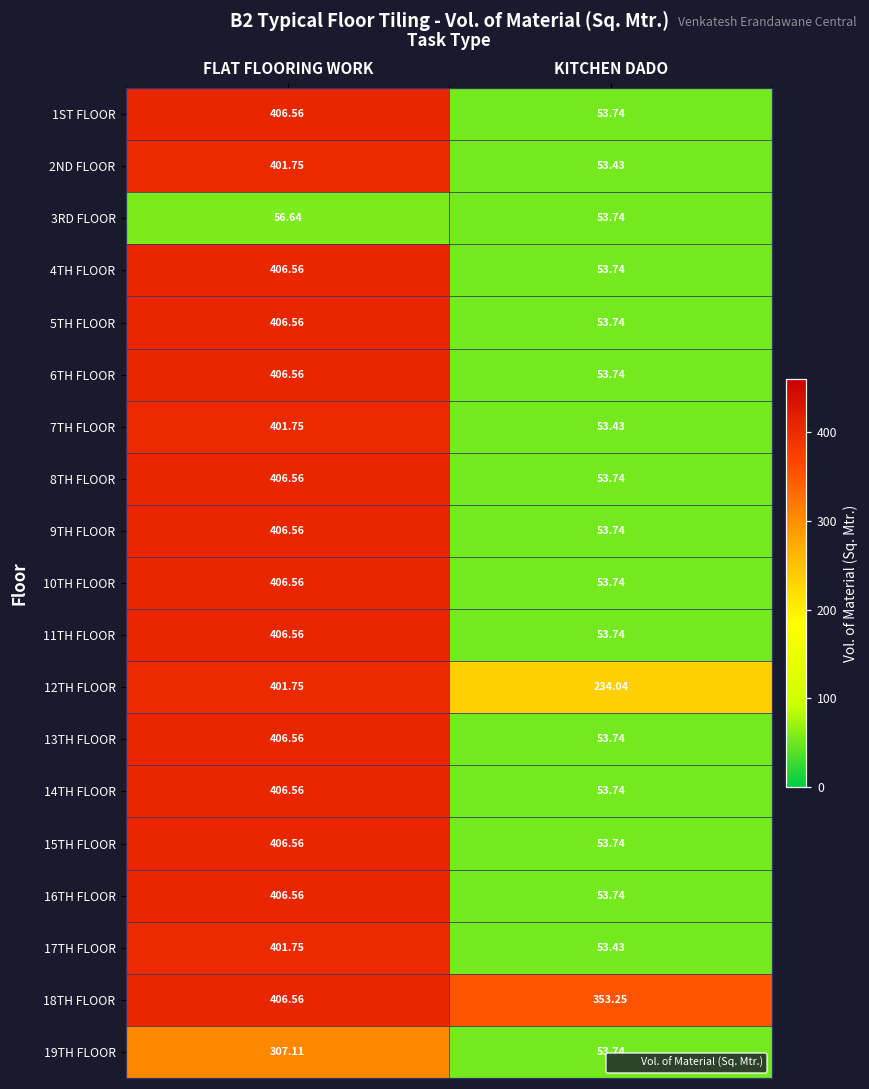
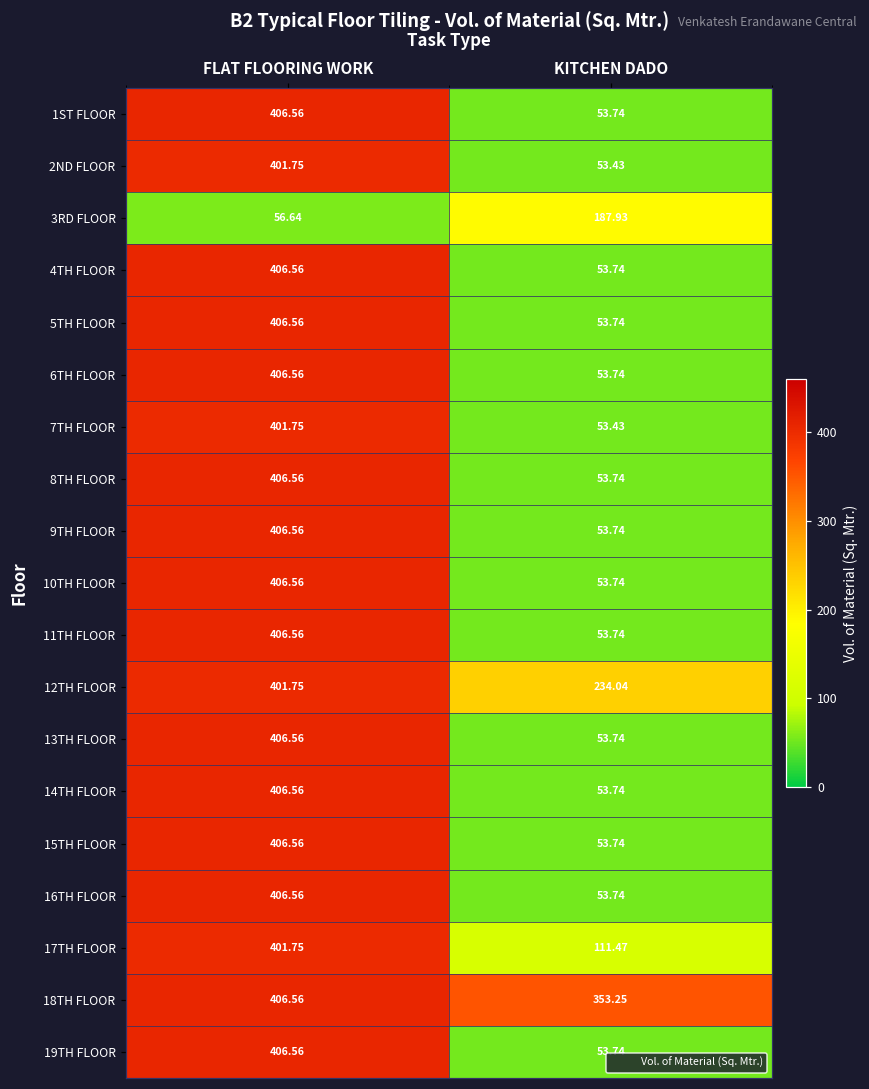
3RD FLOOR, KITCHEN DADO: 53.74 -> 187.93
17TH FLOOR, KITCHEN DADO: 53.43 -> 111.47
19TH FLOOR, FLAT FLOORING WORK: 307.11 -> 406.56
